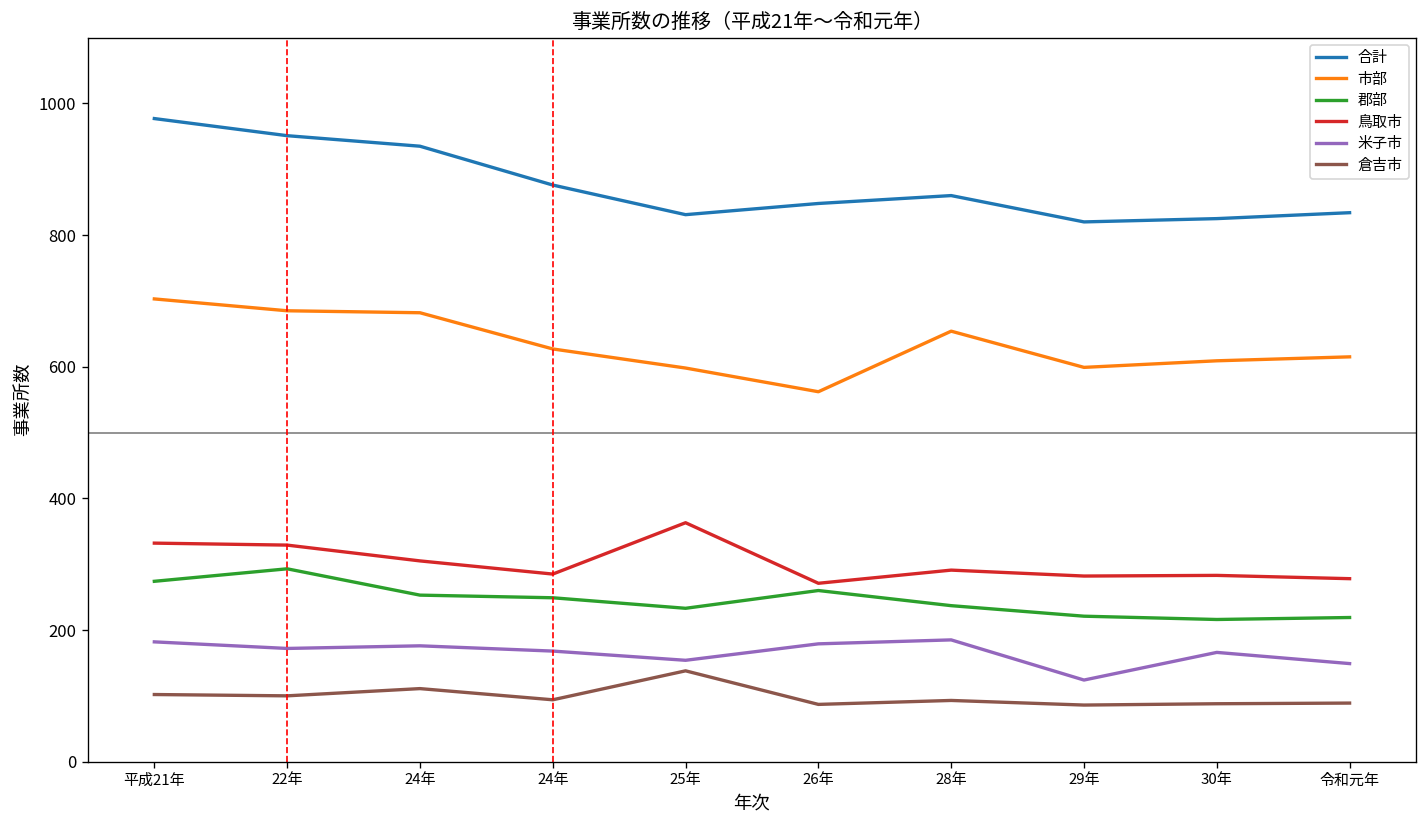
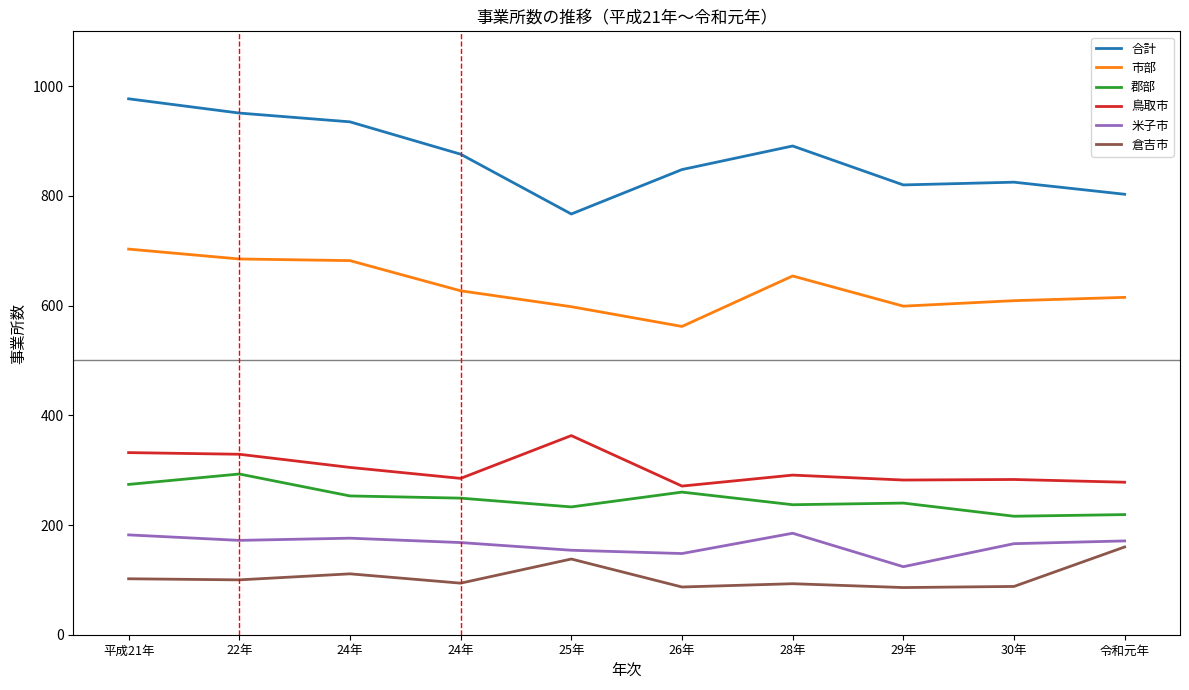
合計, 25年: 830 -> 770
米子市, 26年: 180 -> 150
合計, 28年: 860 -> 890
郡部, 29年: 220 -> 240
合計, 令和元年: 830 -> 800
米子市, 令和元年: 150 -> 170
倉吉市, 令和元年: 90 -> 160
